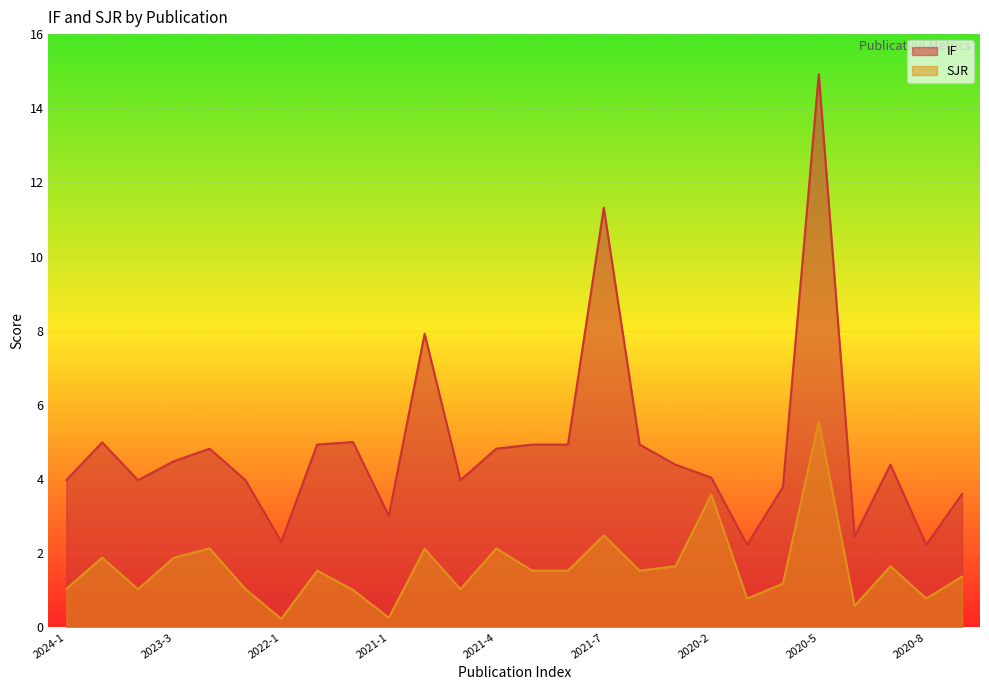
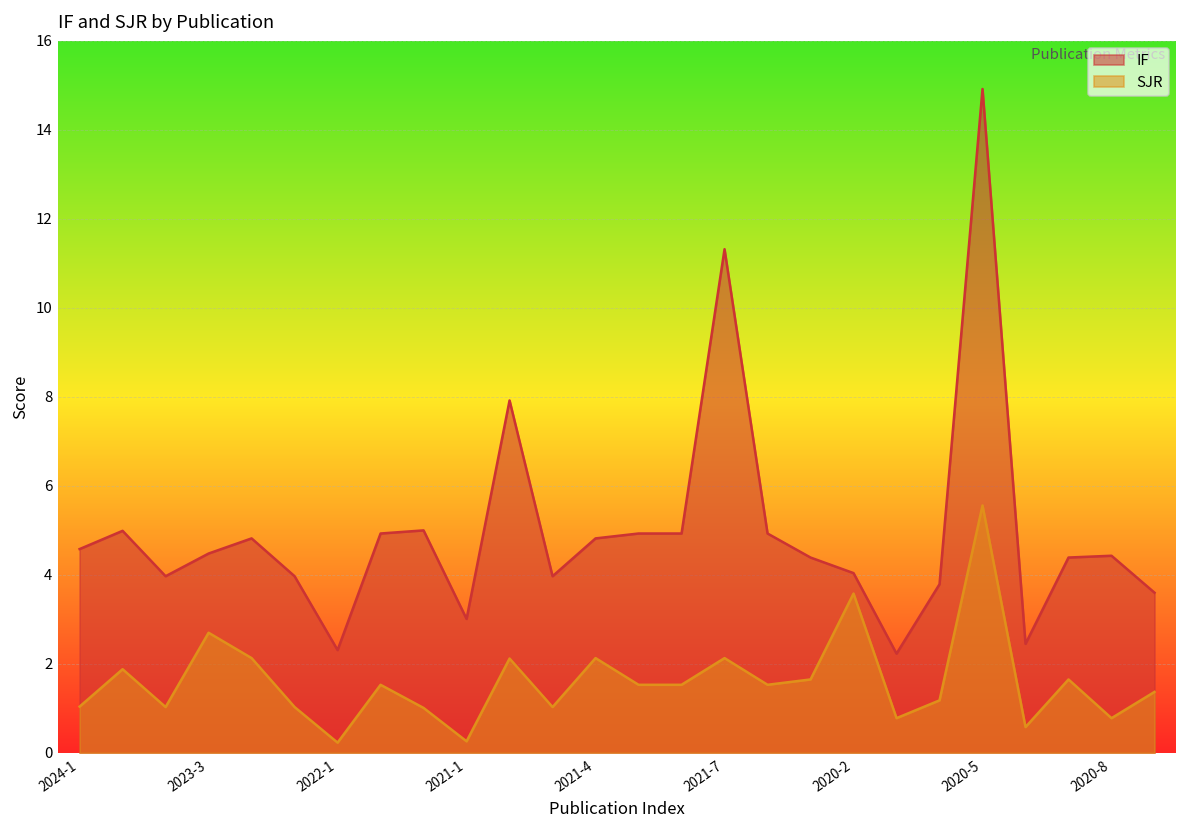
IF, 2024-1: 4.0 -> 4.6
SJR, 2023-3: 1.9 -> 2.7
SJR, 2021-7: 2.5 -> 2.1
IF, 2020-8: 2.2 -> 4.4
